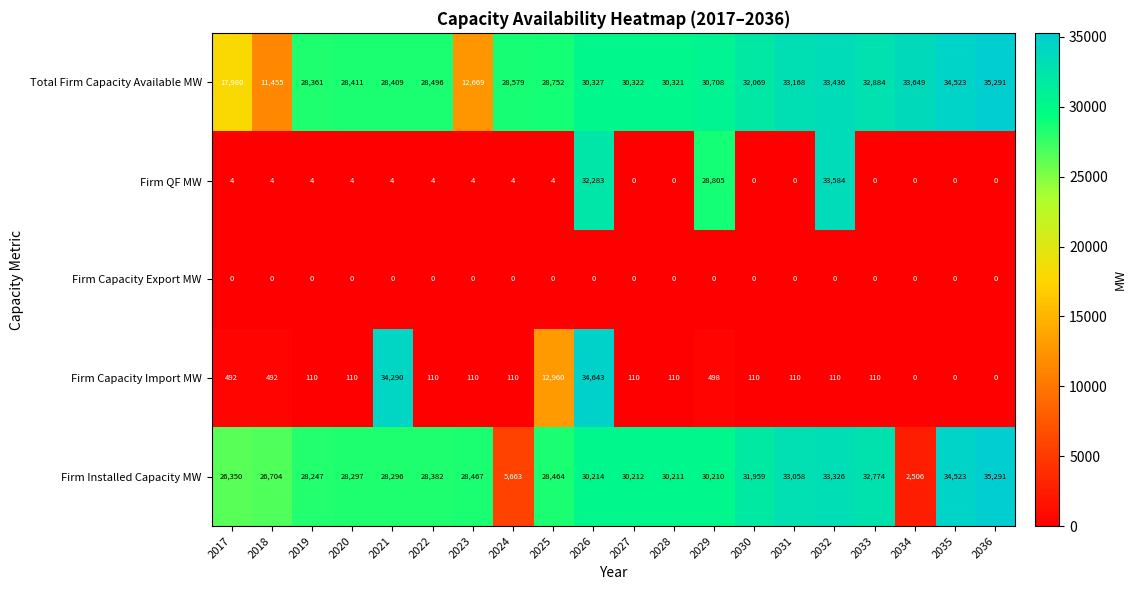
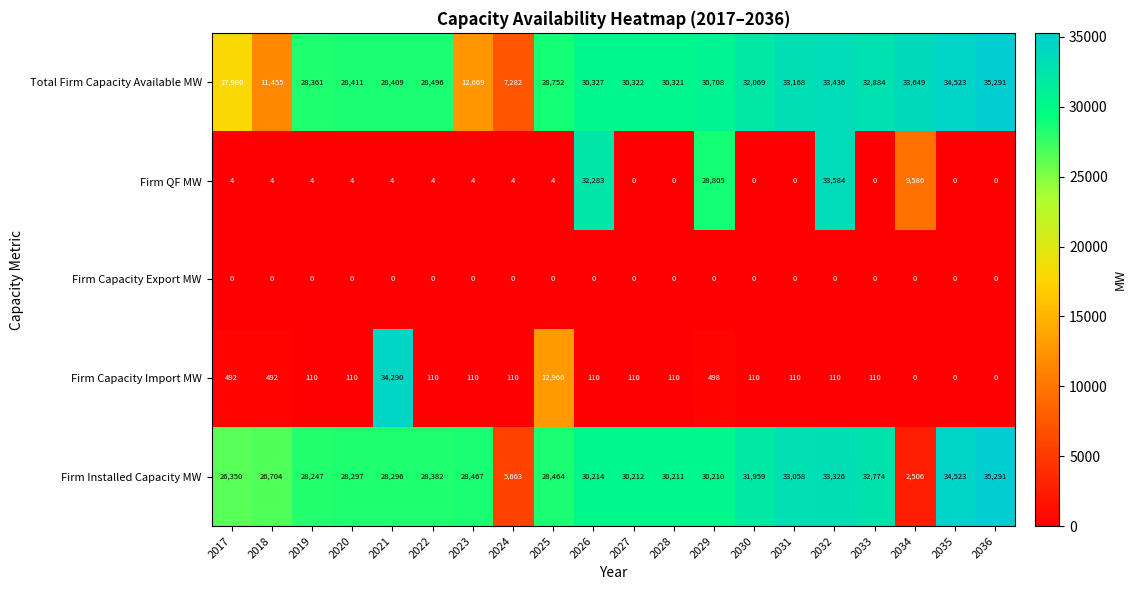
Total Firm Capacity Available MW, 2024: 28,579 -> 7,282
Firm QF MW, 2034: 0 -> 9,586
Firm Capacity Import MW, 2026: 34,643 -> 110
